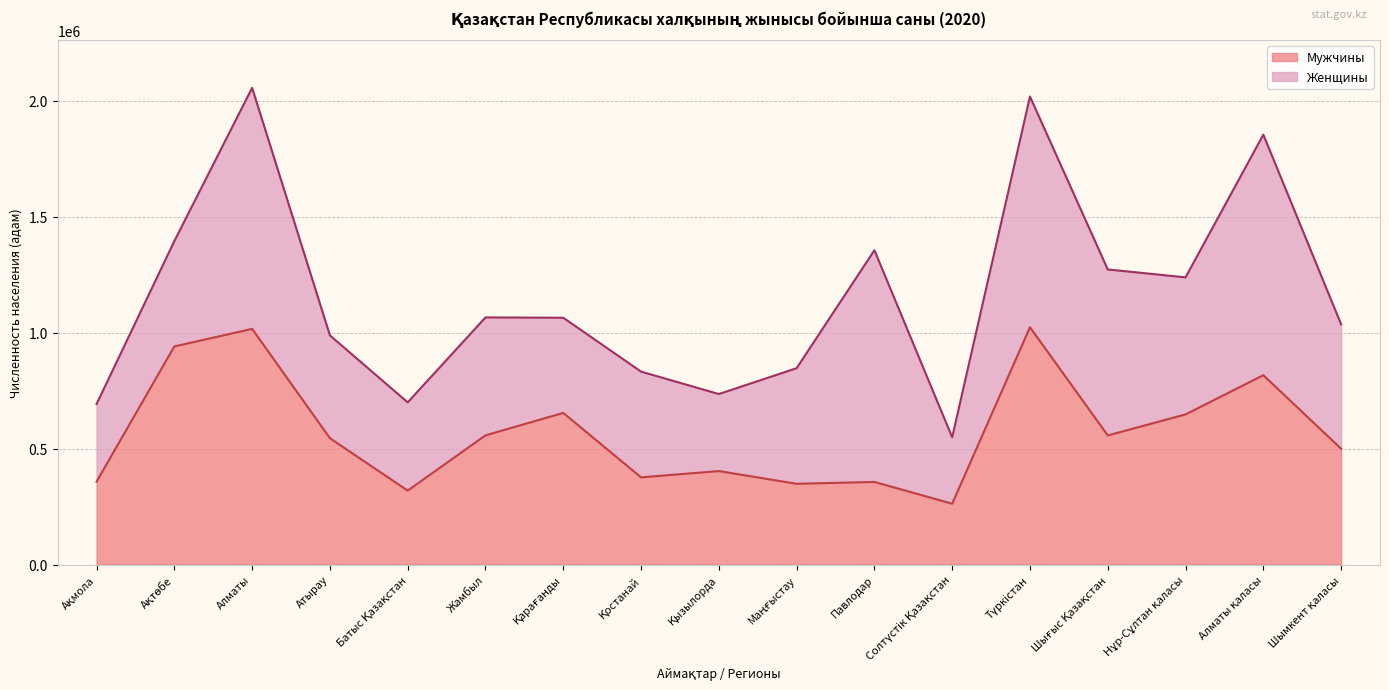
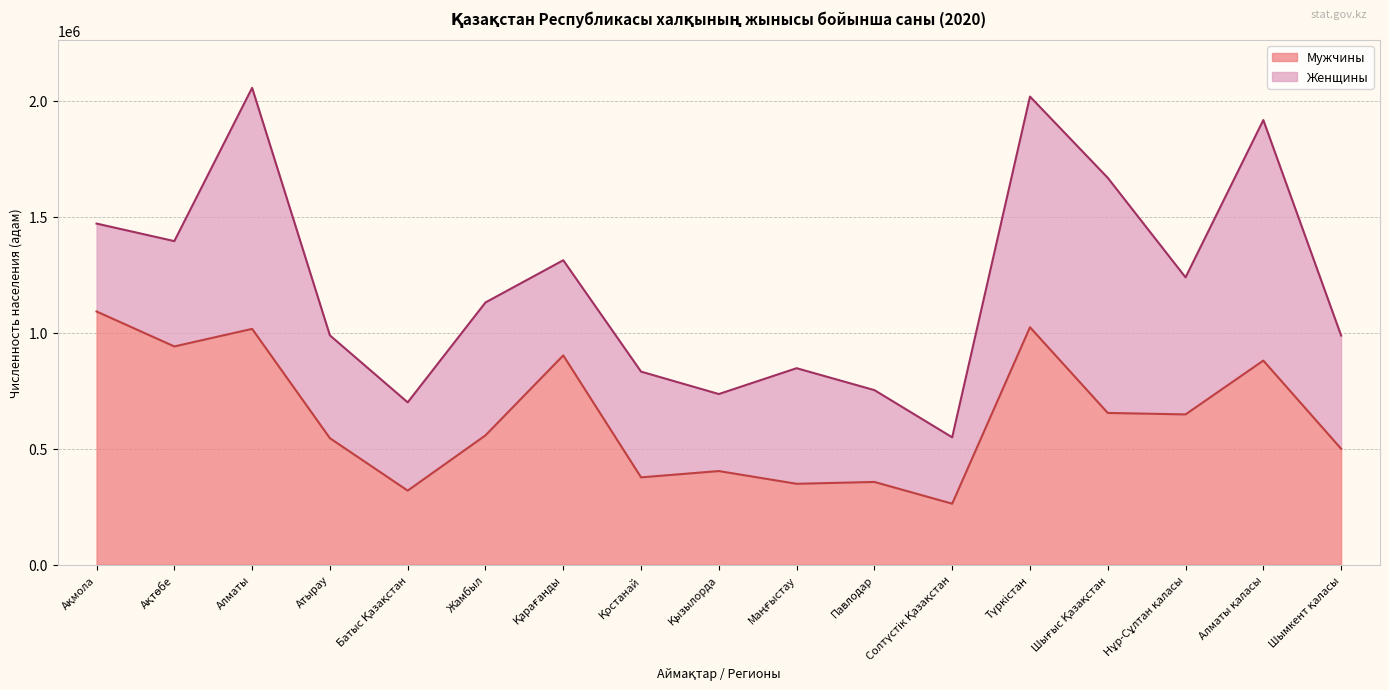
Мужчины, Ақмола: 360000 -> 1090000
Женщины, Ақмола: 330000 -> 380000
Женщины, Жамбыл: 510000 -> 570000
Мужчины, Қарағанды: 650000 -> 900000
Женщины, Павлодар: 1000000 -> 400000
Мужчины, Шығыс Қазақстан: 560000 -> 650000
Женщины, Шығыс Қазақстан: 720000 -> 1010000
Мужчины, Алматы қаласы: 820000 -> 880000
Женщины, Шымкент қаласы: 540000 -> 490000
